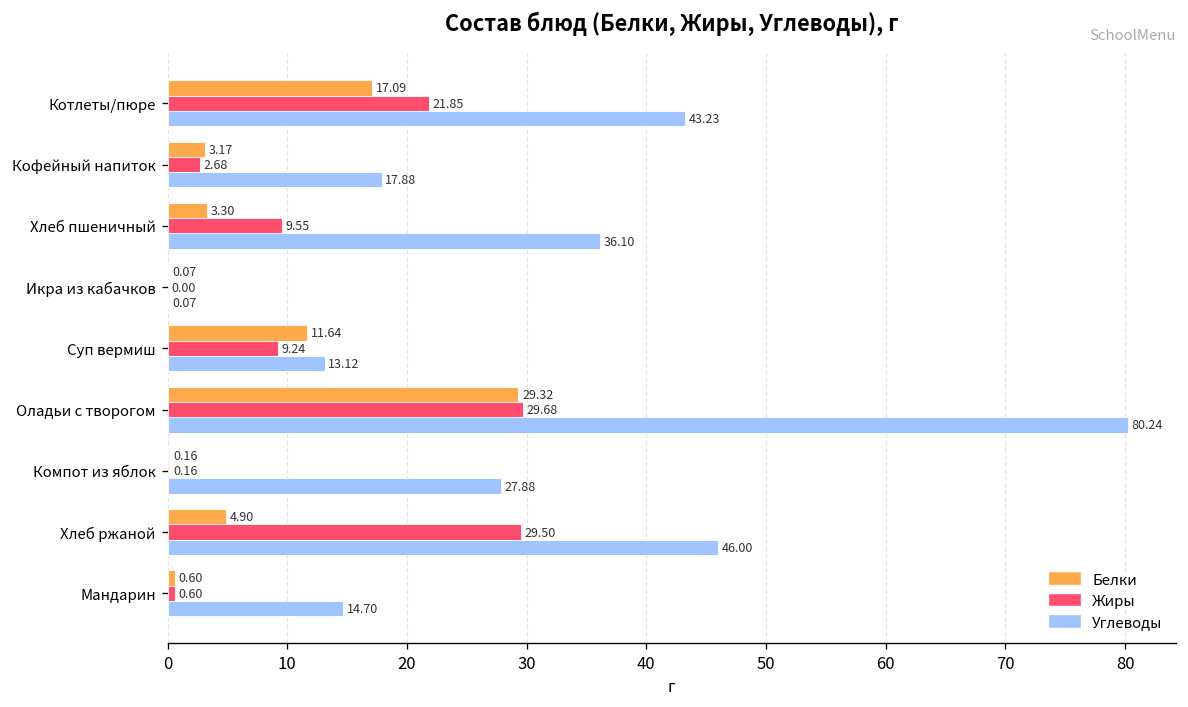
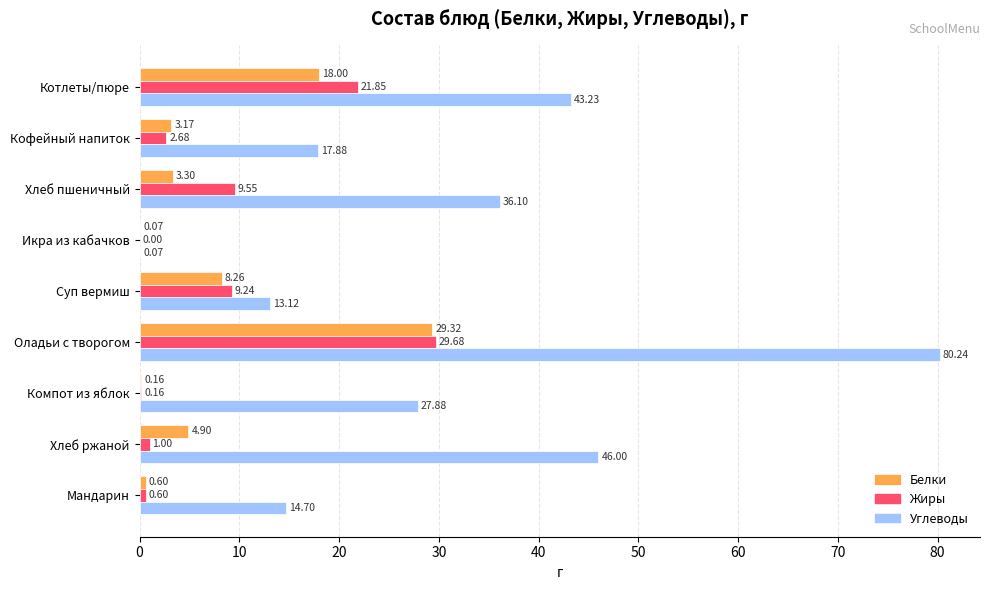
Белки, Котлеты/пюре: 17.09 -> 18.00
Белки, Суп вермиш: 11.64 -> 8.26
Жиры, Хлеб ржаной: 29.50 -> 1.00
